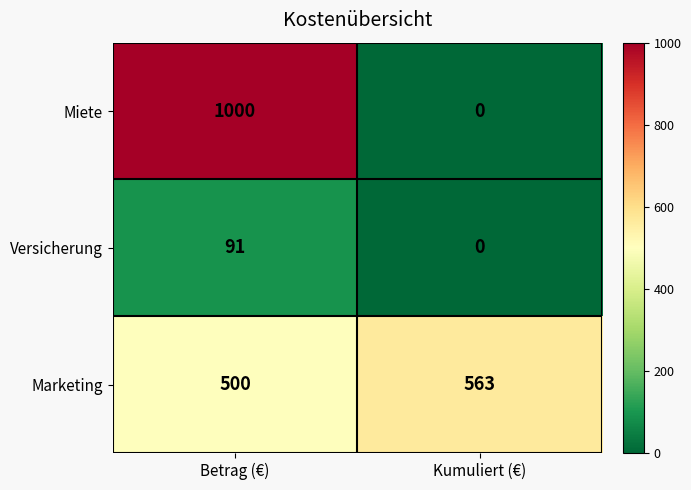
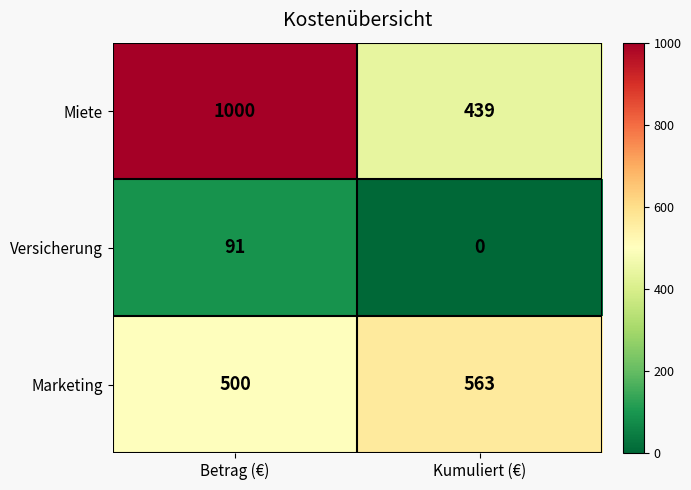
Miete, Kumuliert (€): 0 -> 439
